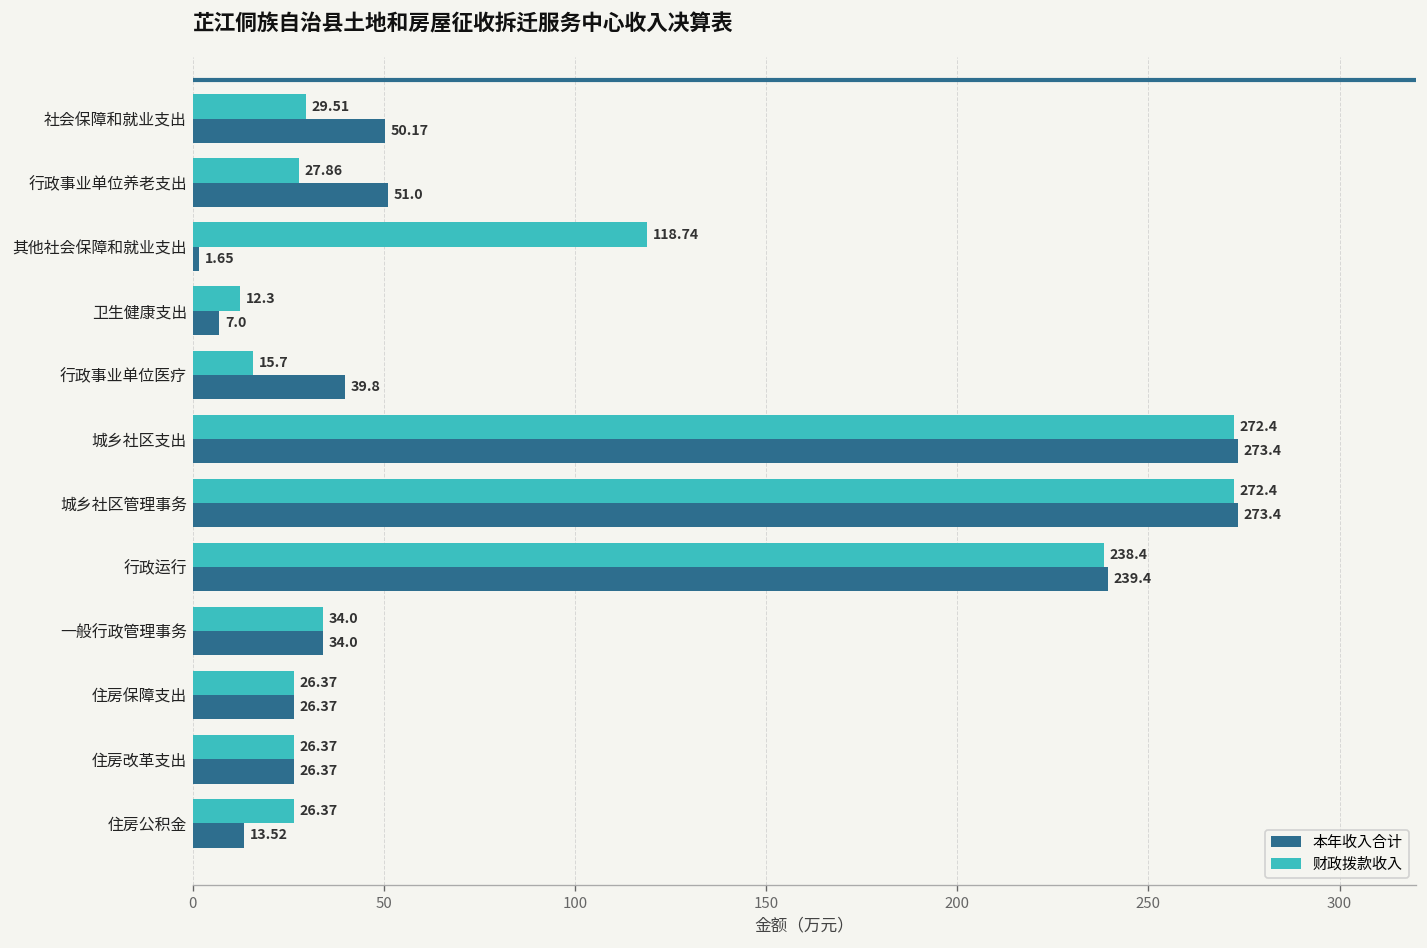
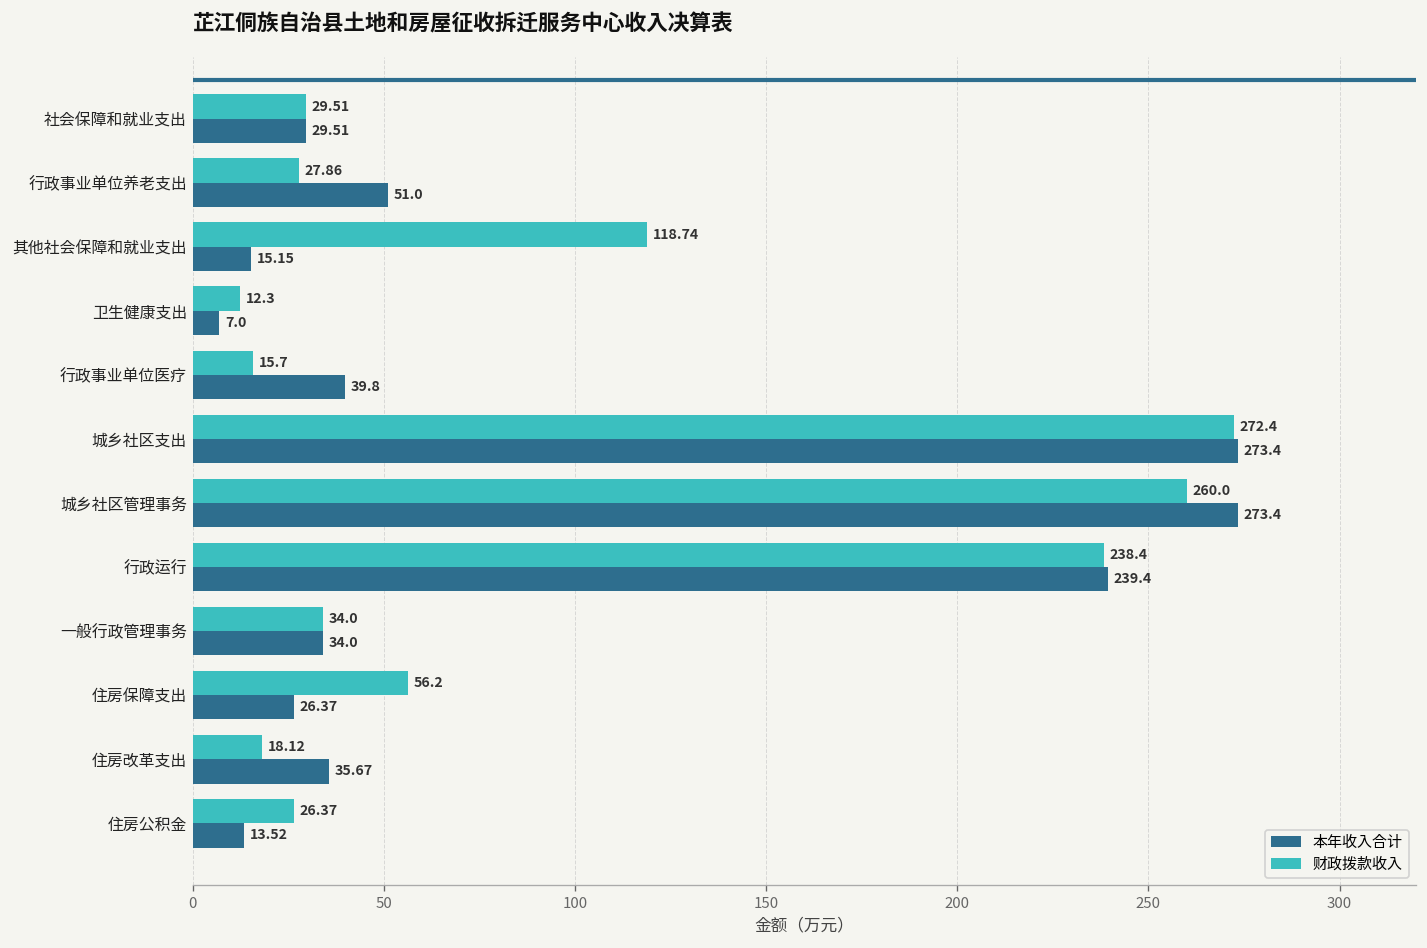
本年收入合计, 社会保障和就业支出: 50.17 -> 29.51
本年收入合计, 其他社会保障和就业支出: 1.65 -> 15.15
财政拨款收入, 城乡社区管理事务: 272.4 -> 260.0
财政拨款收入, 住房保障支出: 26.37 -> 56.2
财政拨款收入, 住房改革支出: 26.37 -> 18.12
本年收入合计, 住房改革支出: 26.37 -> 35.67
